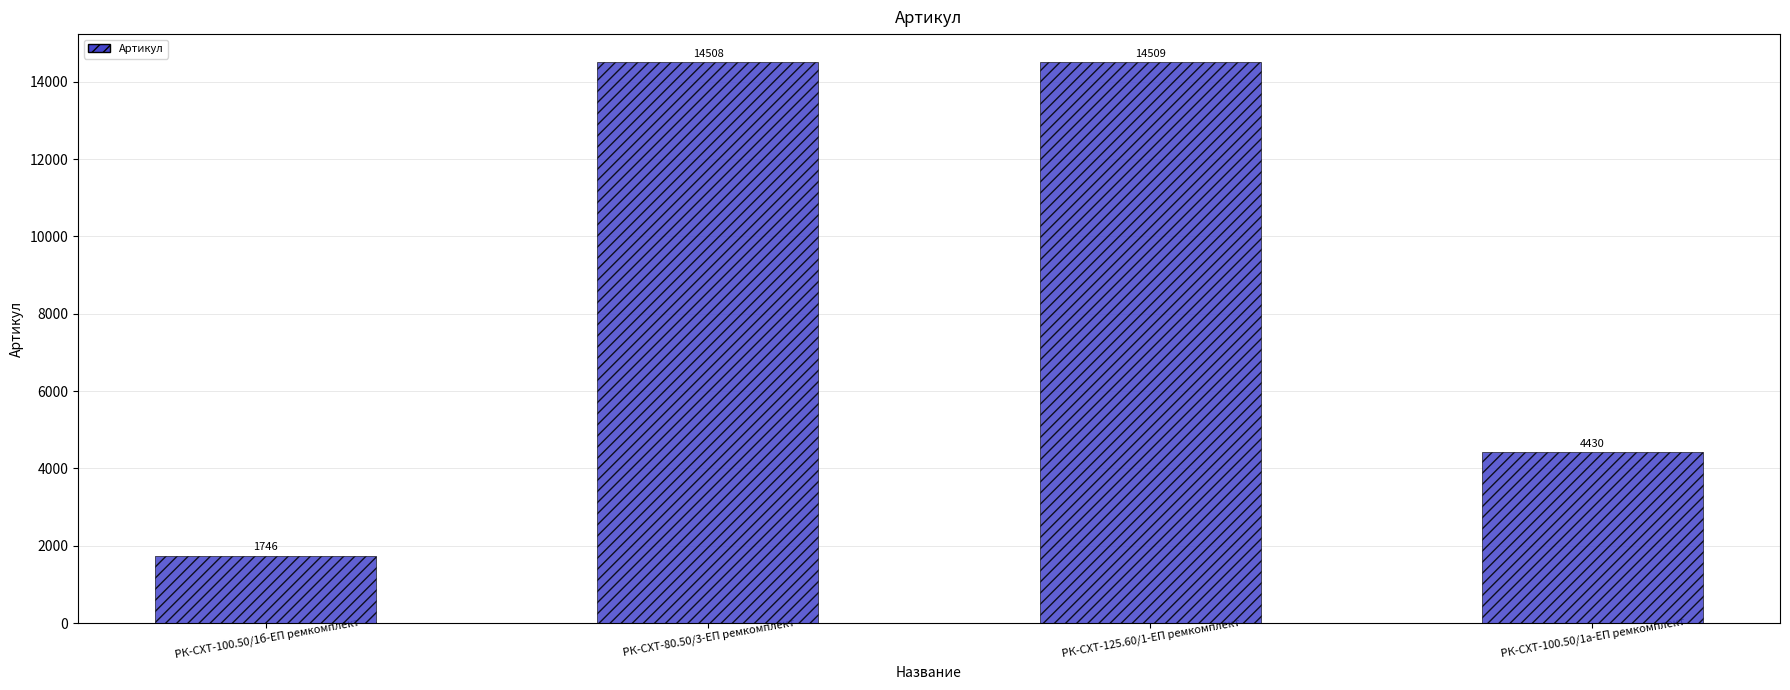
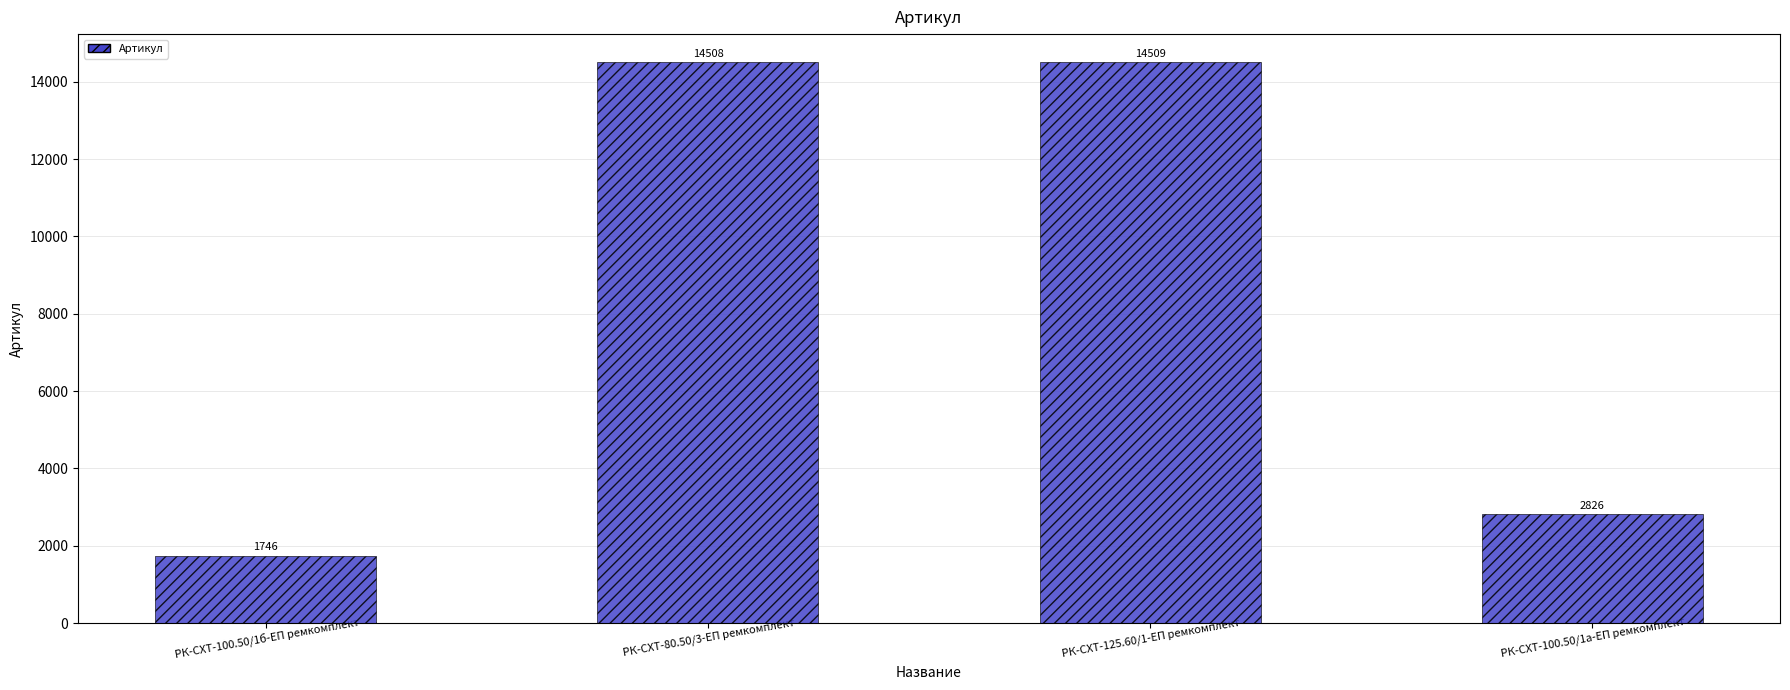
РК-СХТ-100.50/1а-ЕП ремкомплект: 4430 -> 2826
